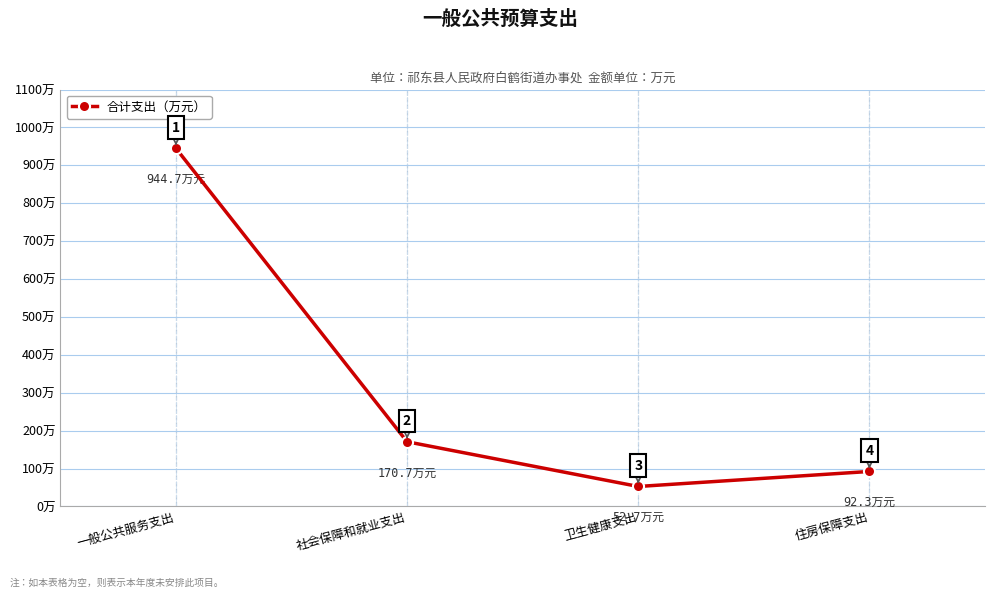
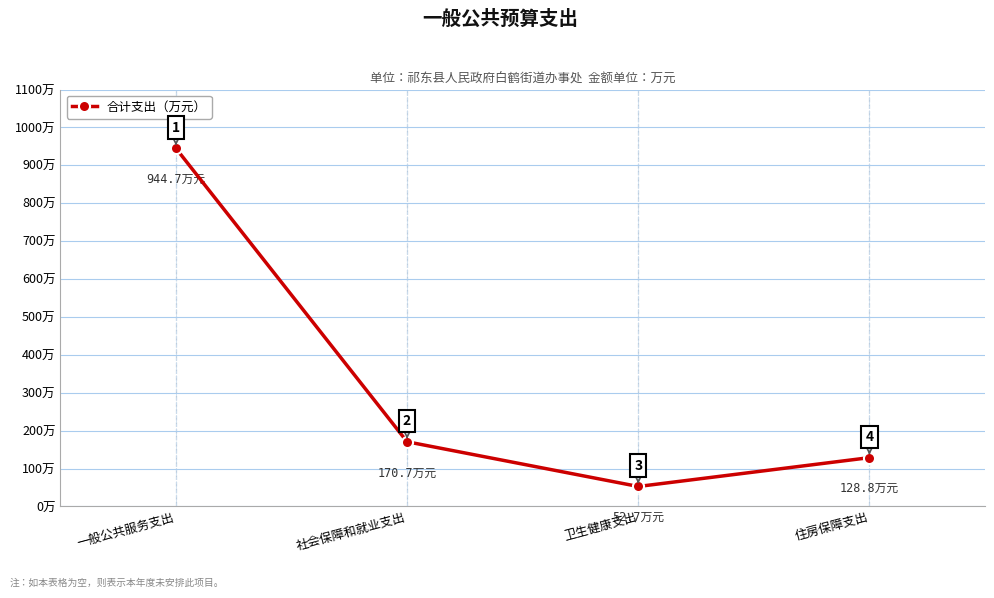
住房保障支出: 92.3 -> 128.8
